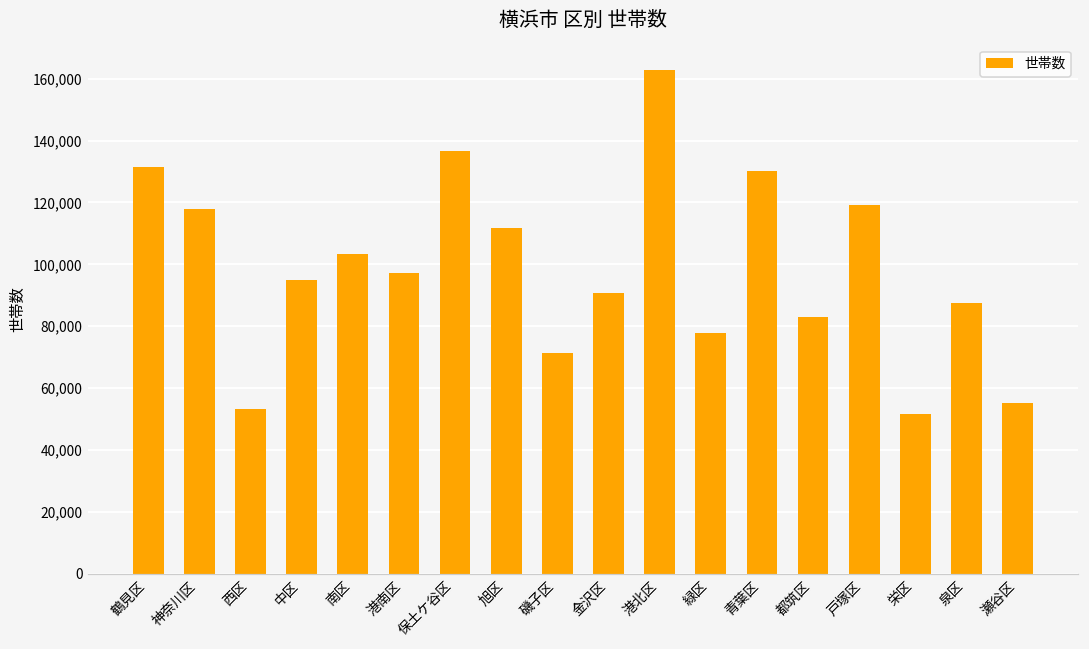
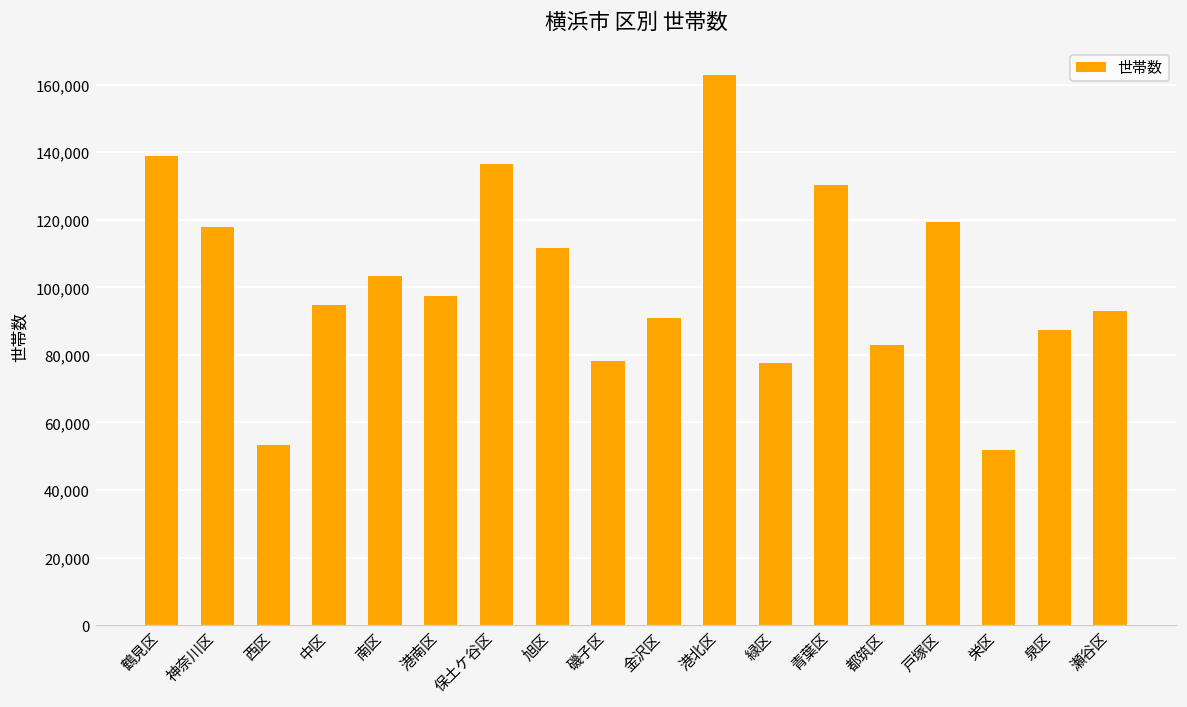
鶴見区: 131,000 -> 139,000
磯子区: 71,000 -> 78,000
瀬谷区: 55,000 -> 93,000
